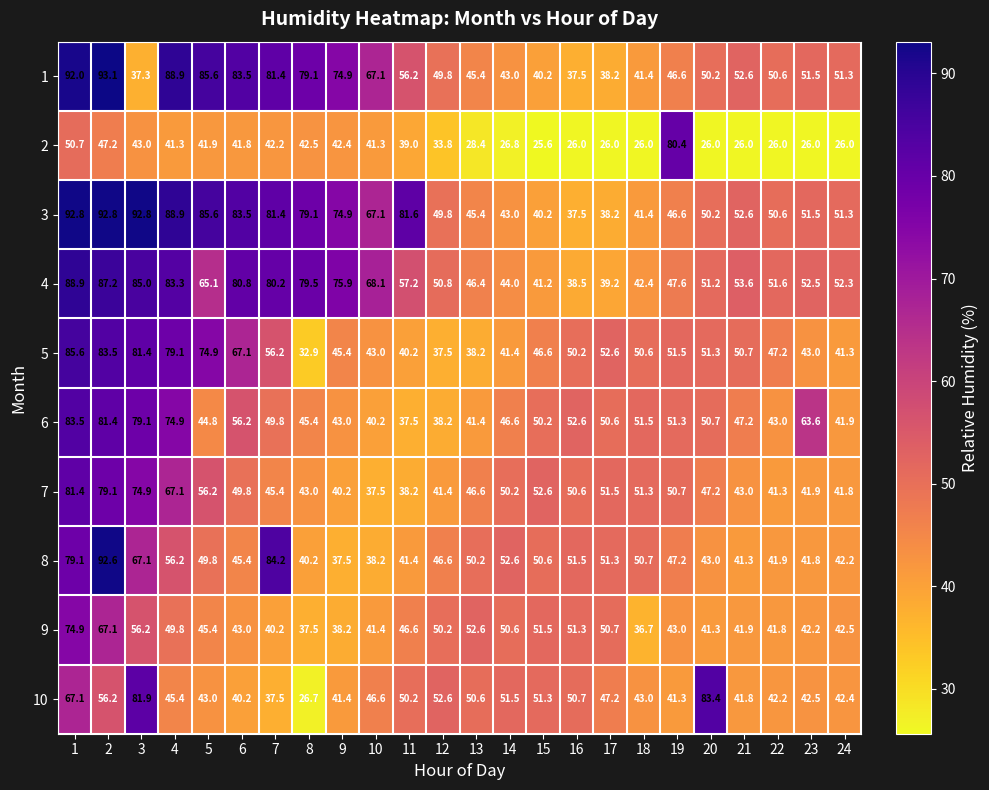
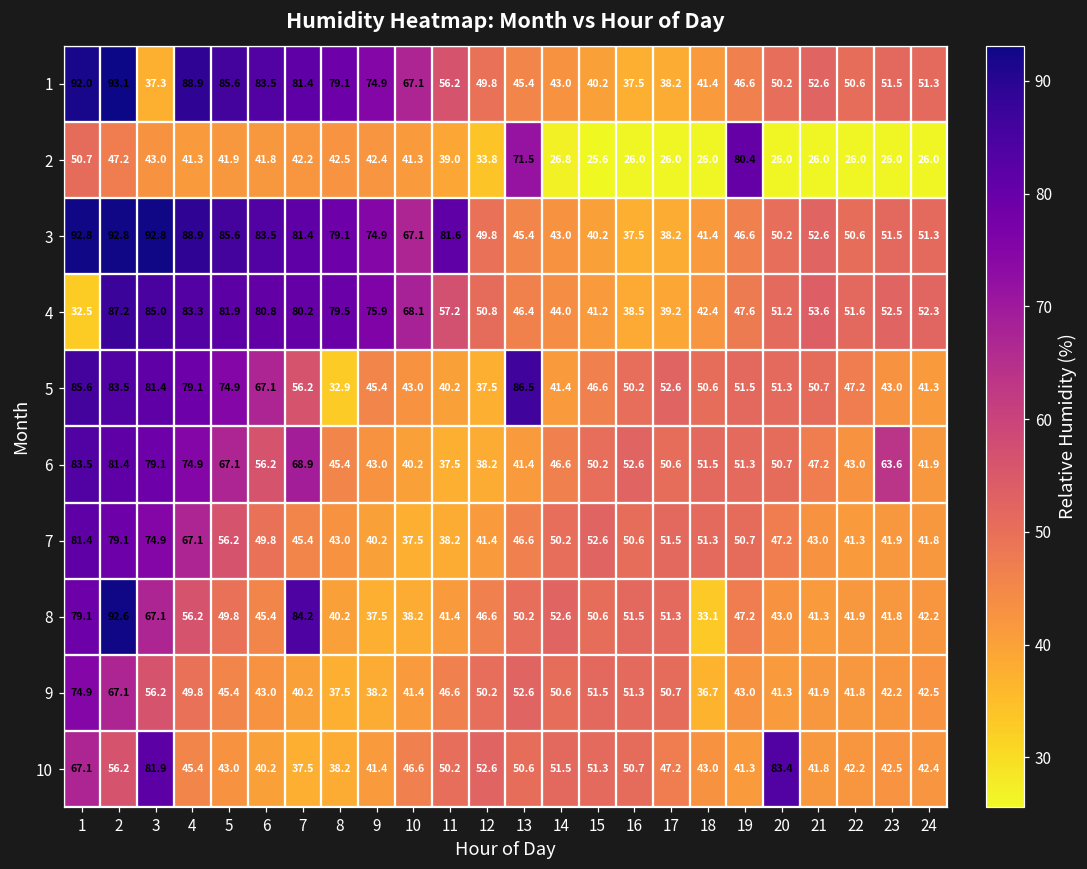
2, 13: 28.4 -> 71.5
4, 1: 88.9 -> 32.5
4, 5: 65.1 -> 81.9
5, 13: 38.2 -> 86.5
6, 5: 44.8 -> 67.1
6, 7: 49.8 -> 68.9
8, 18: 50.7 -> 33.1
10, 8: 26.7 -> 38.2
